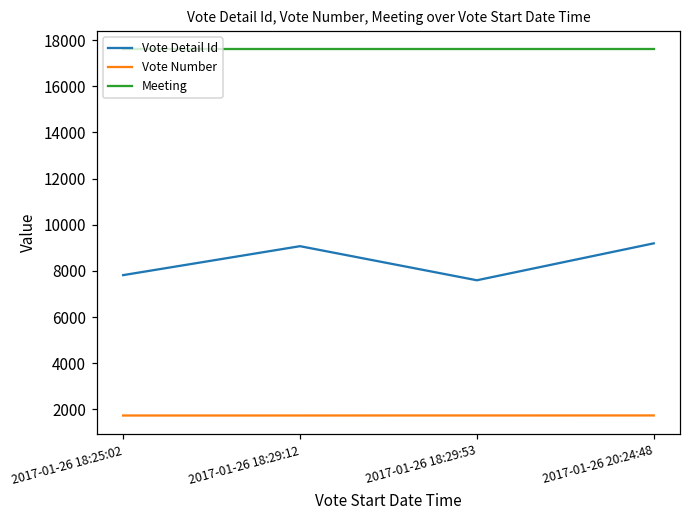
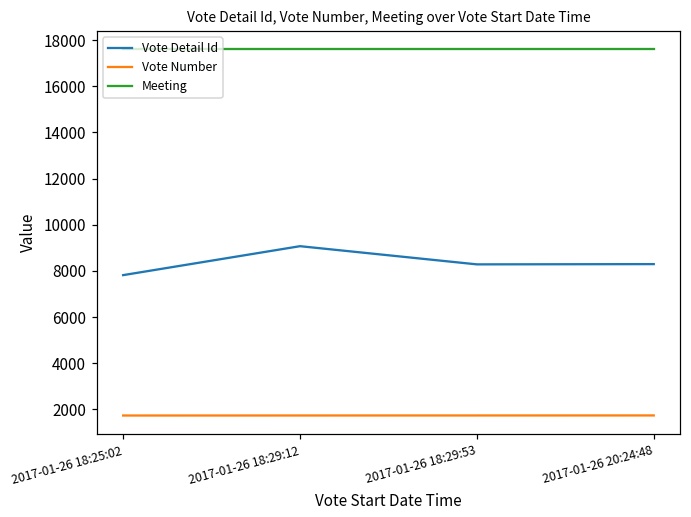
Vote Detail Id, 2017-01-26 18:29:53: 7600 -> 8300
Vote Detail Id, 2017-01-26 20:24:48: 9200 -> 8300
